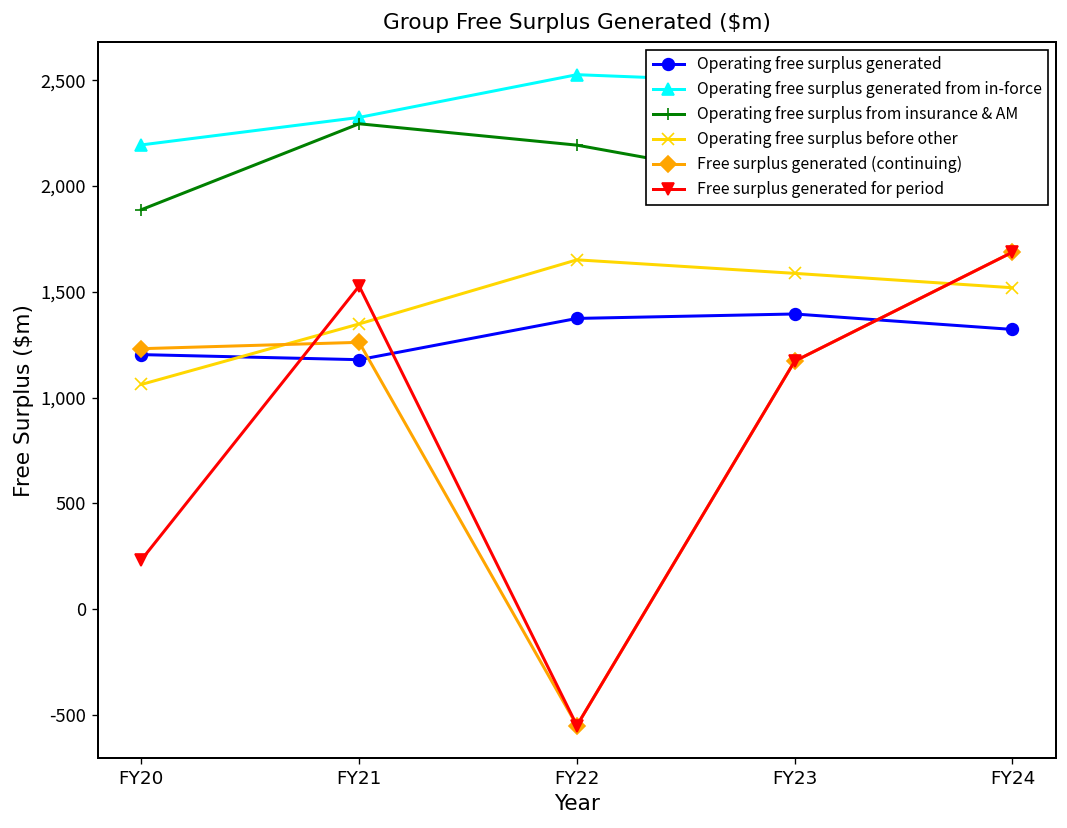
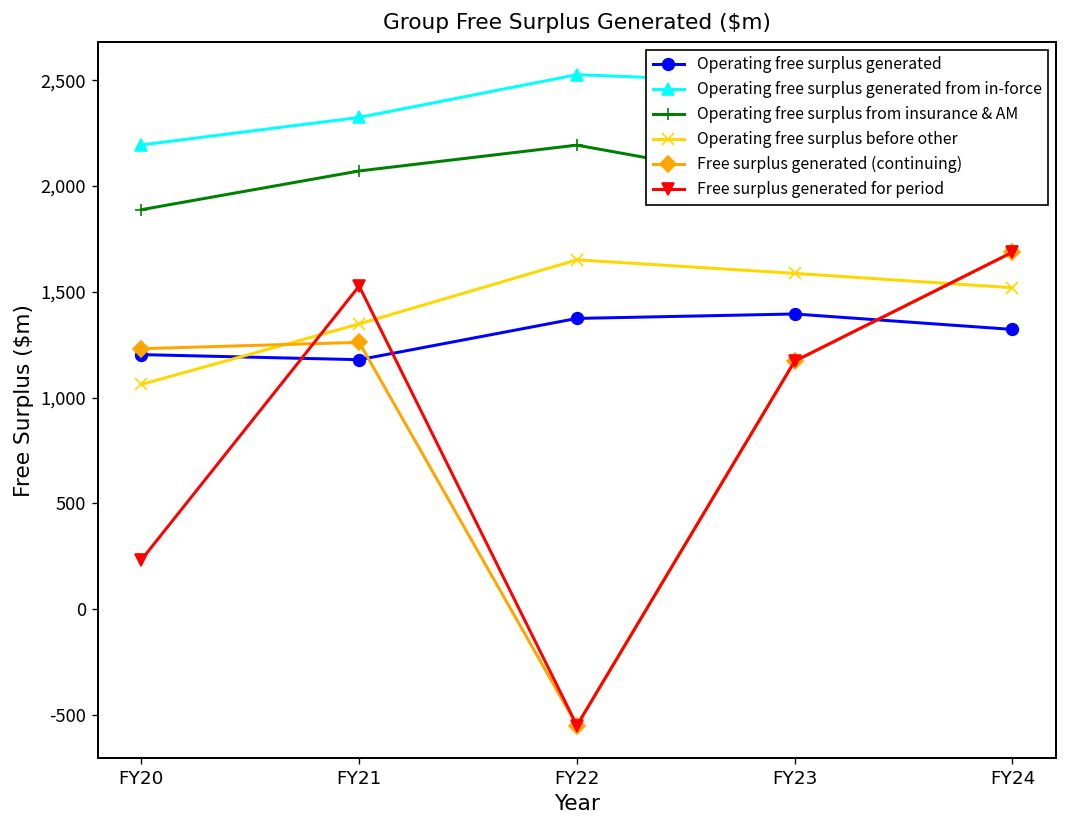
Operating free surplus from insurance & AM, FY21: 2,290 -> 2,070
